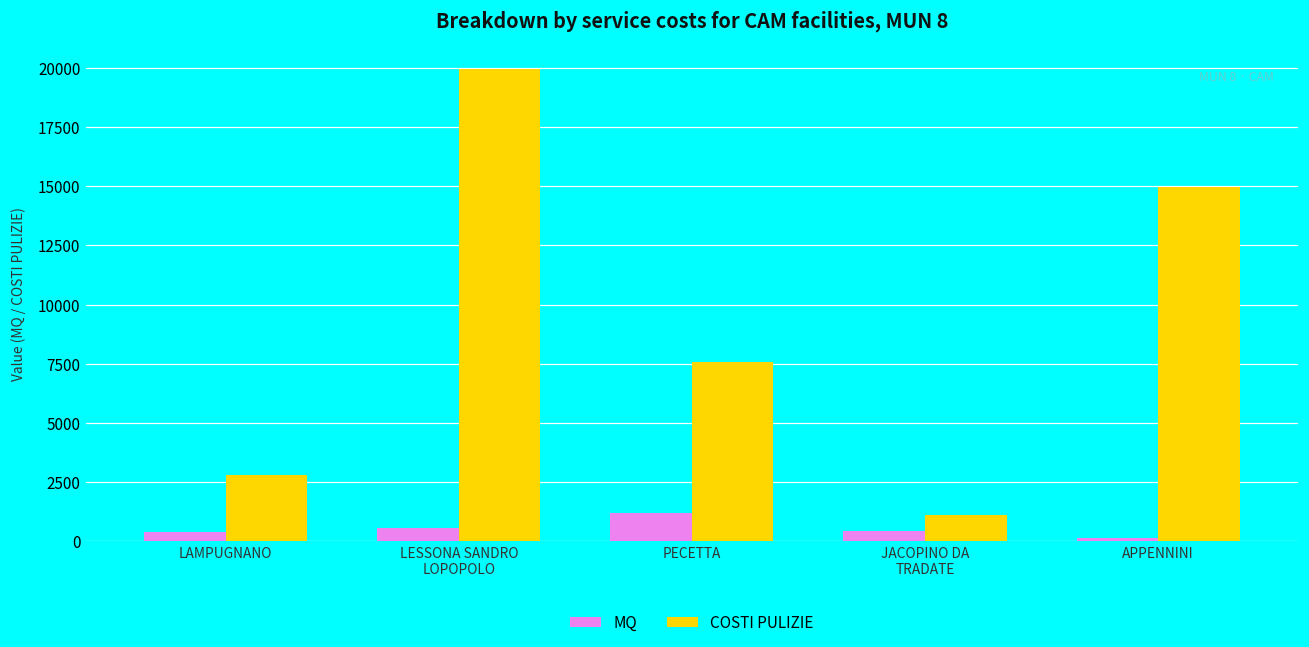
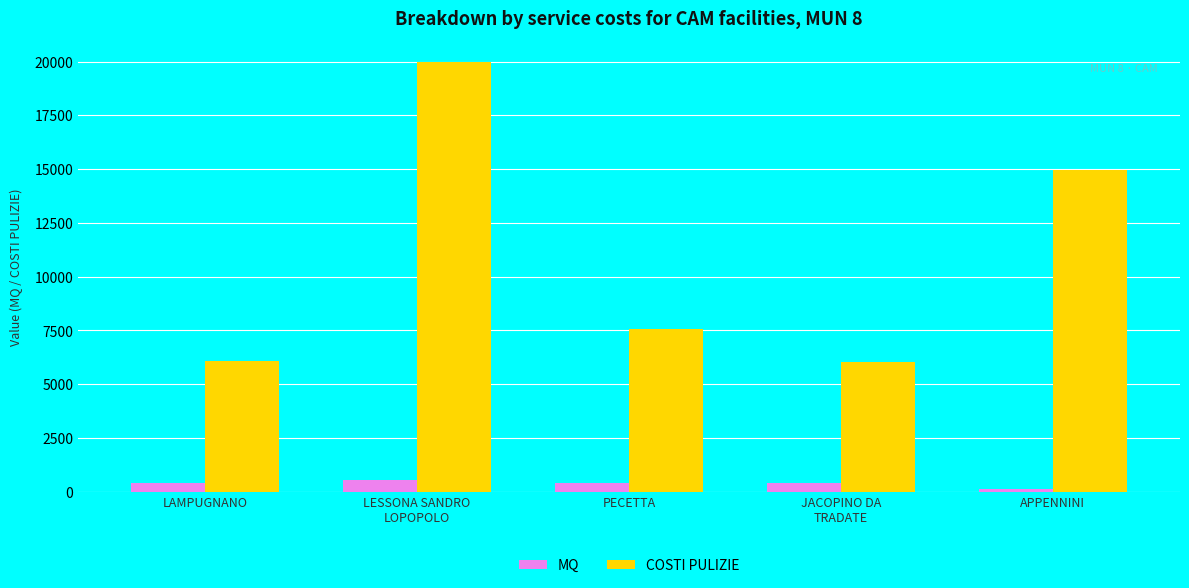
COSTI PULIZIE, LAMPUGNANO: 2800 -> 6100
MQ, PECETTA: 1200 -> 400
COSTI PULIZIE, JACOPINO DA TRADATE: 1100 -> 6000
